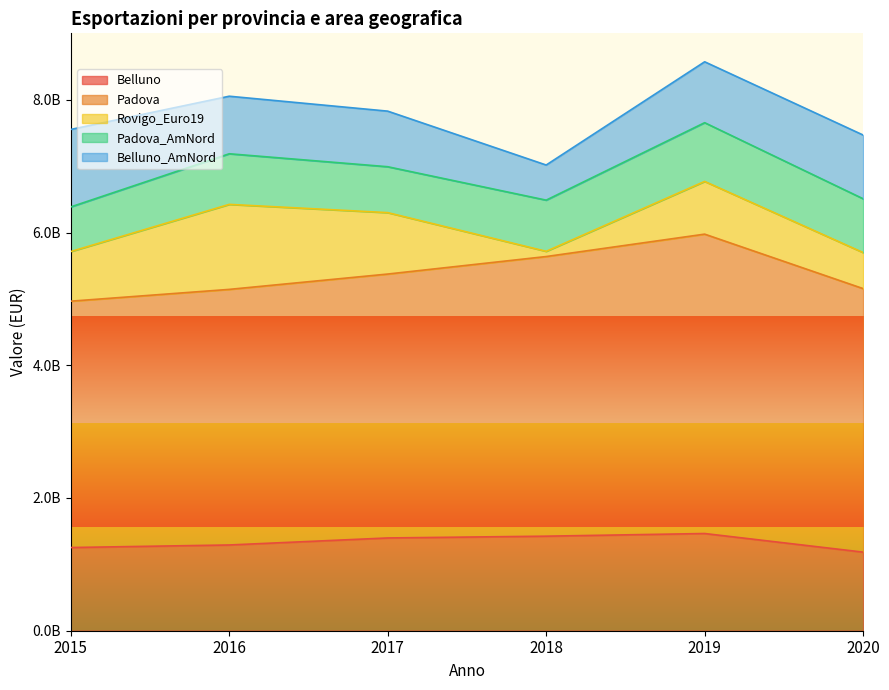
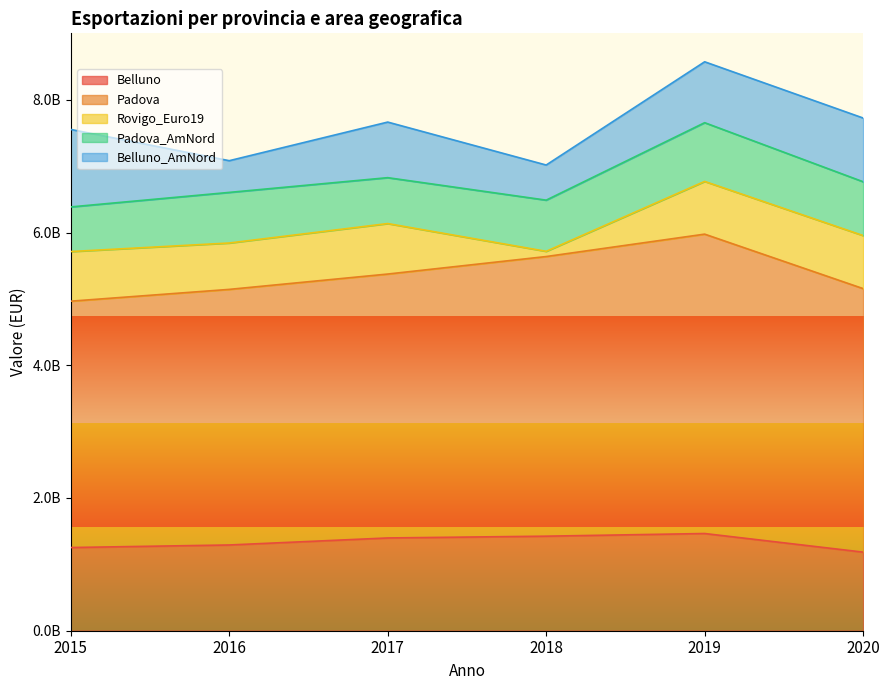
Rovigo_Euro19, 2016: 1300000000 -> 700000000
Belluno_AmNord, 2016: 900000000 -> 500000000
Rovigo_Euro19, 2017: 900000000 -> 800000000
Rovigo_Euro19, 2020: 500000000 -> 800000000
